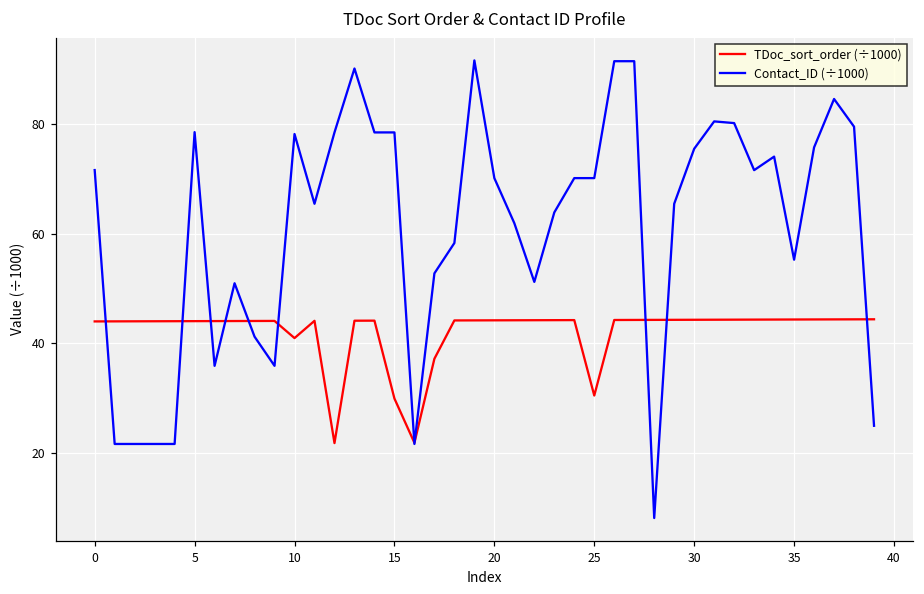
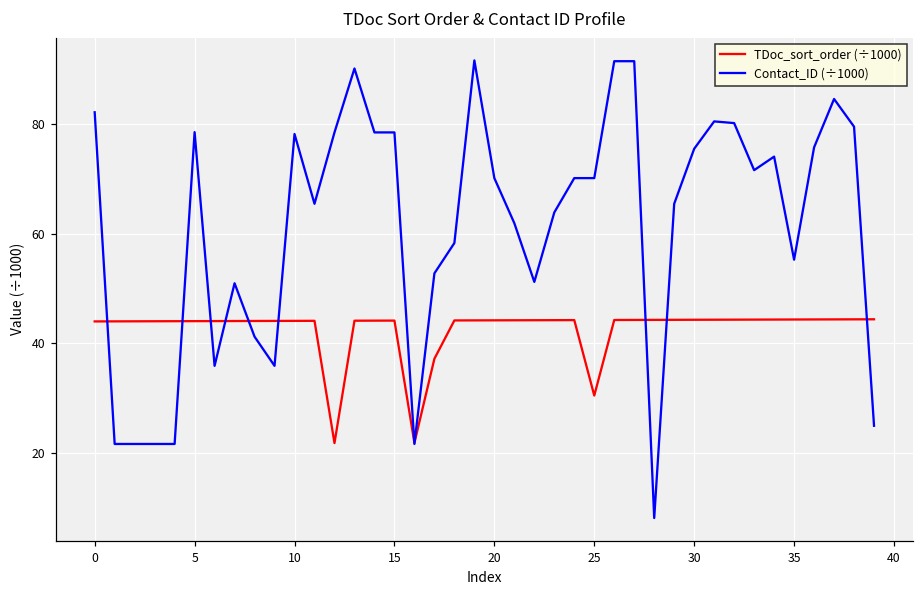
Contact_ID (÷1000), 0: 72 -> 82
TDoc_sort_order (÷1000), 10: 41 -> 44
TDoc_sort_order (÷1000), 15: 30 -> 44
